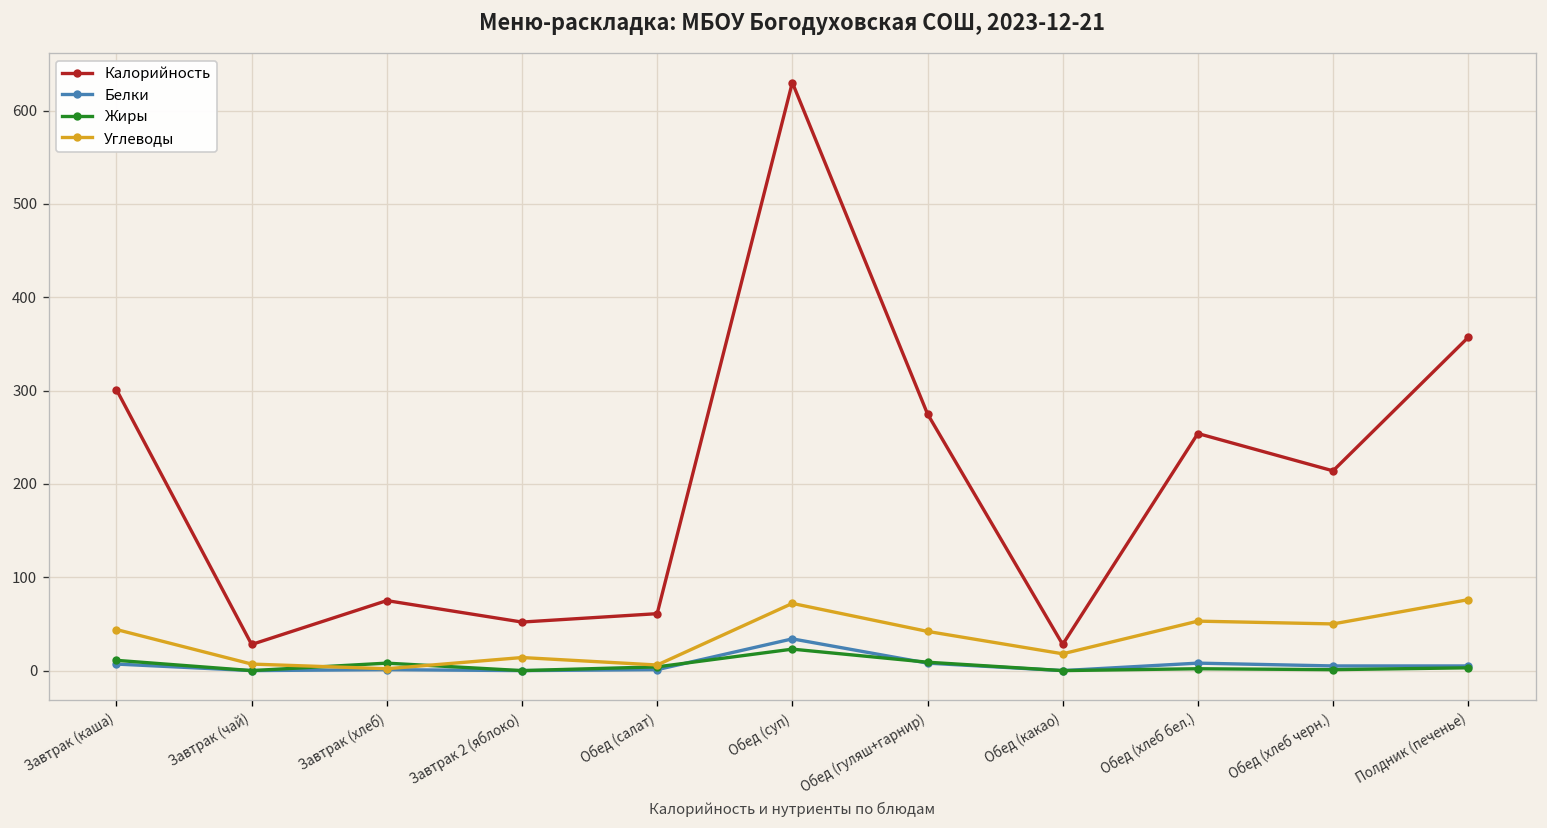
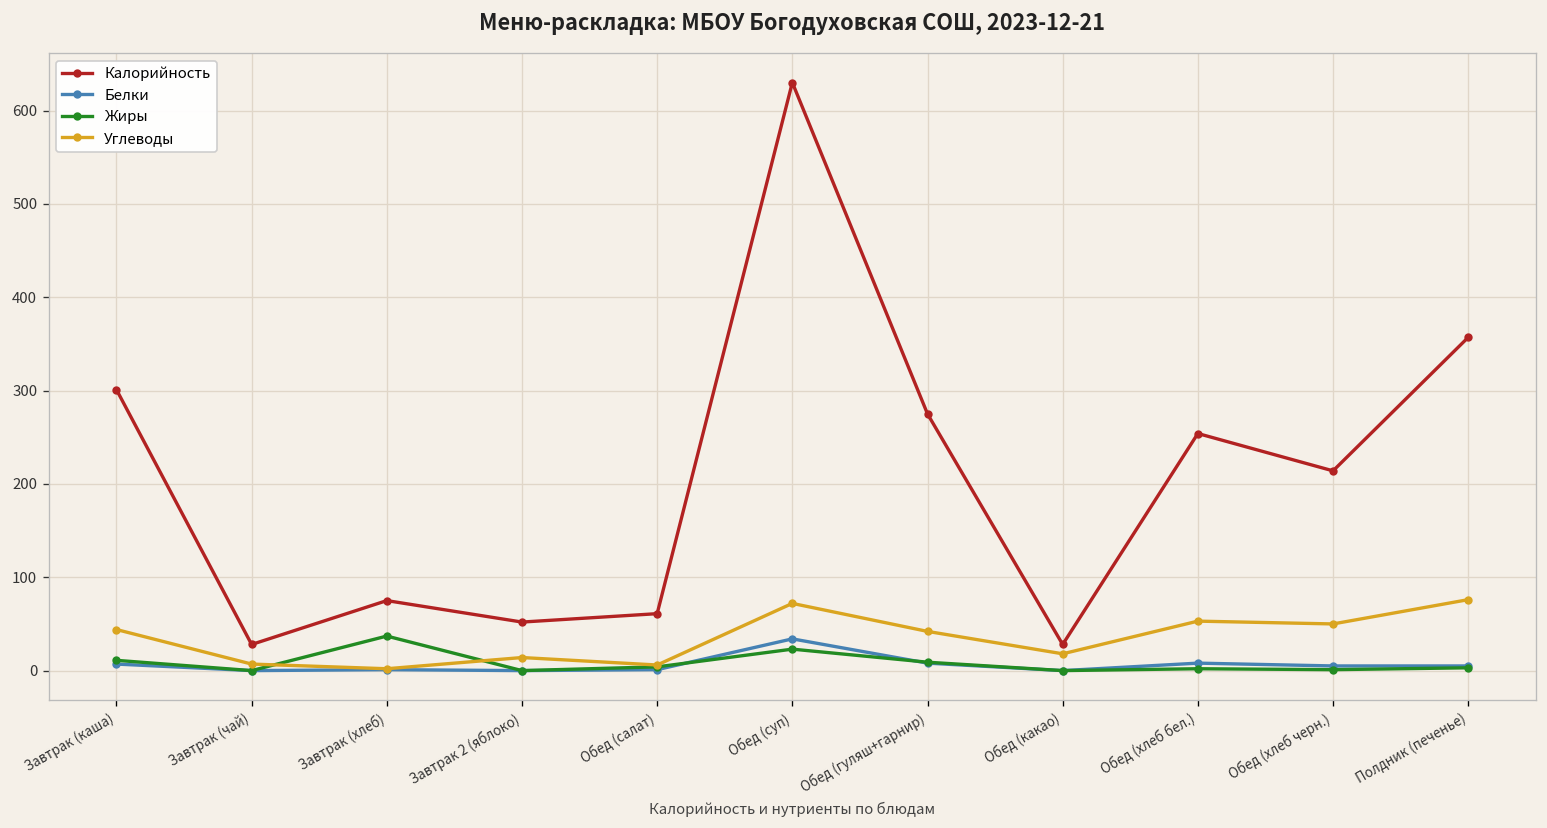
Жиры, Завтрак (хлеб): 10 -> 40
